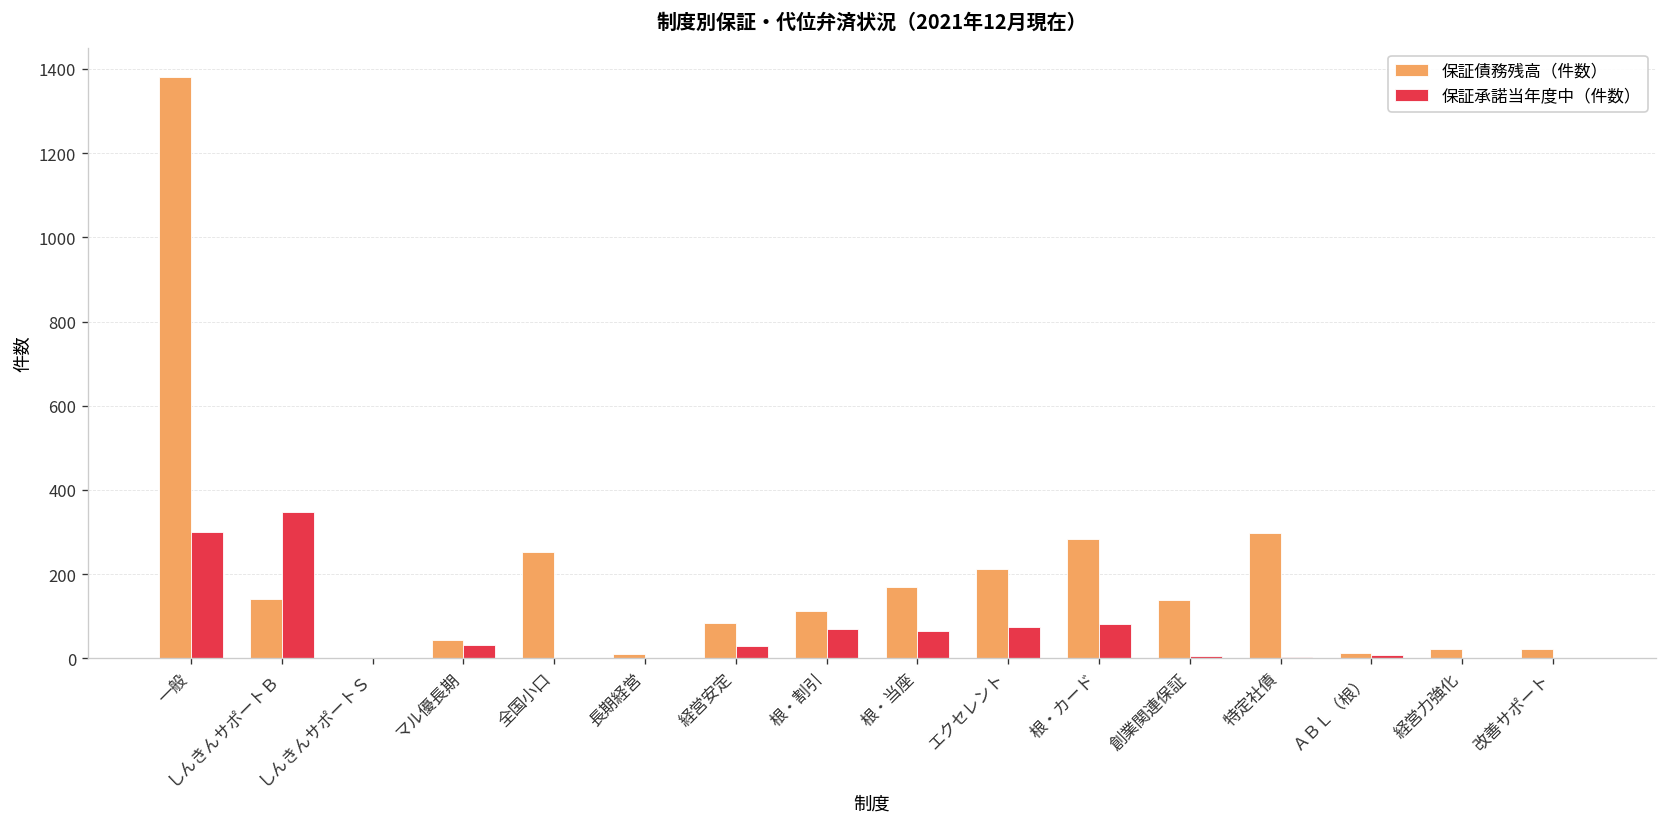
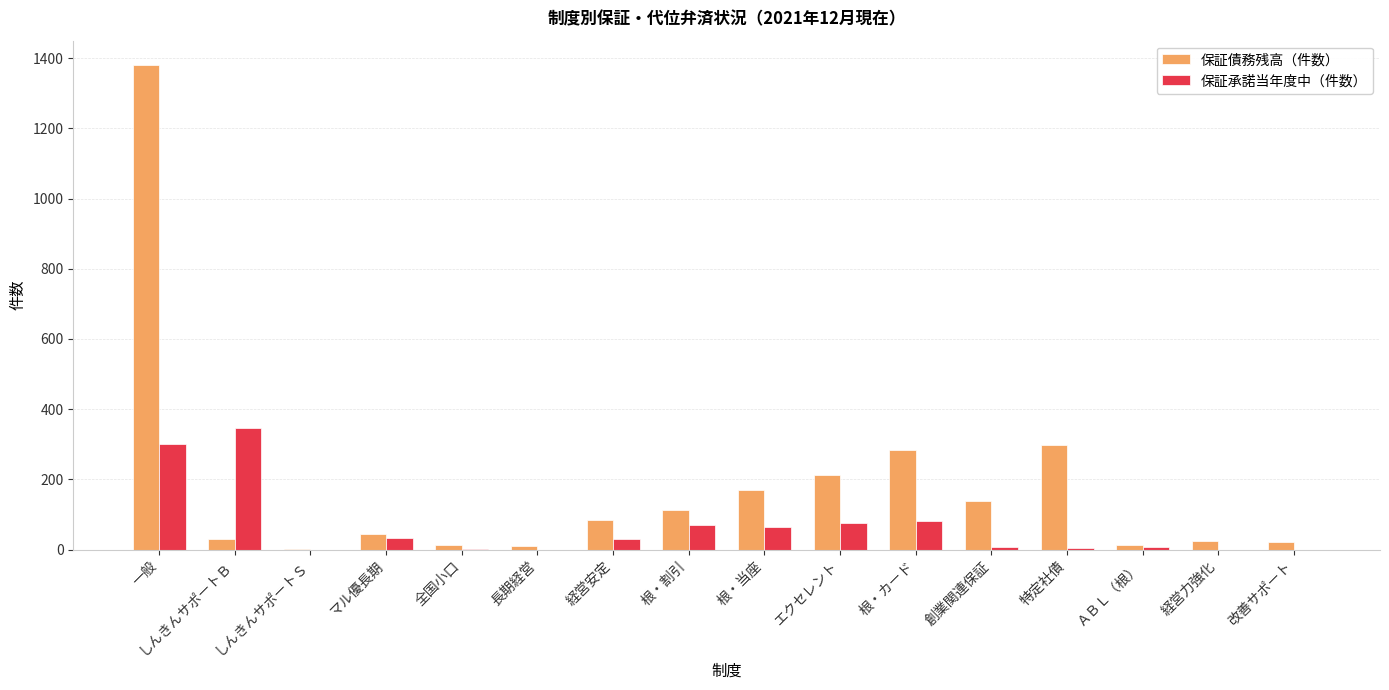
保証債務残高（件数）, しんきんサポートＢ: 140 -> 30
保証債務残高（件数）, 全国小口: 250 -> 10
